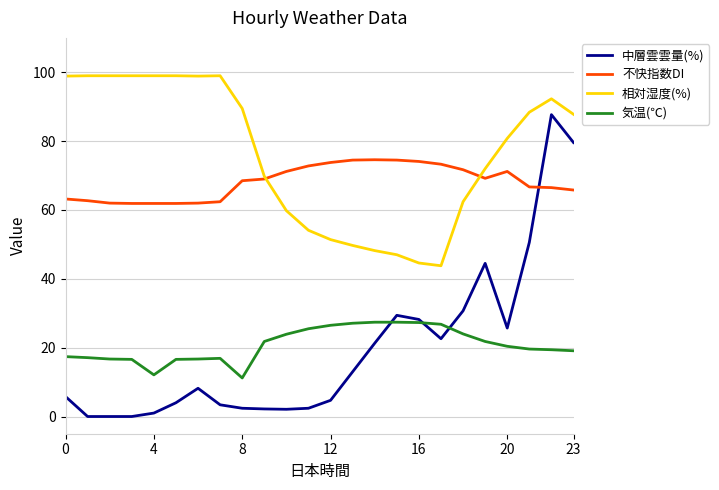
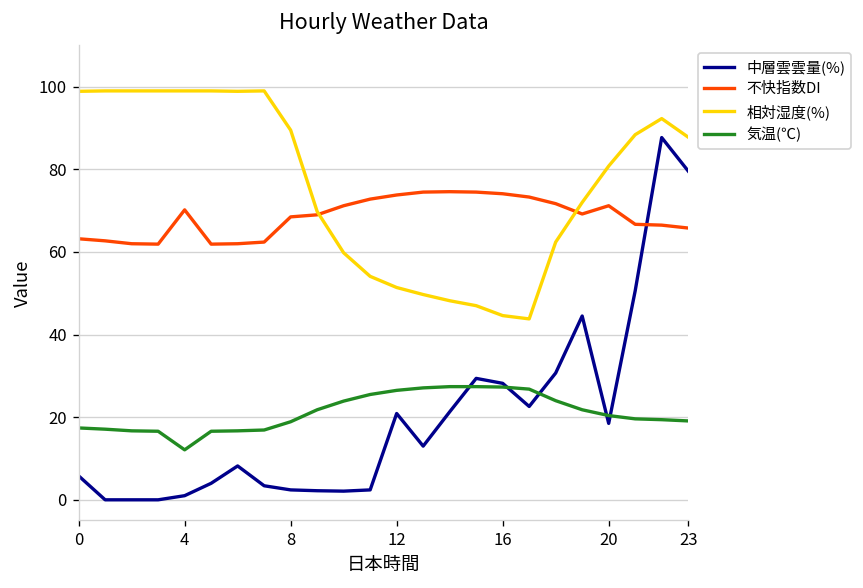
不快指数DI, 4: 62 -> 70
気温(℃), 8: 11 -> 19
中層雲雲量(%), 12: 5 -> 21
中層雲雲量(%), 20: 26 -> 19
